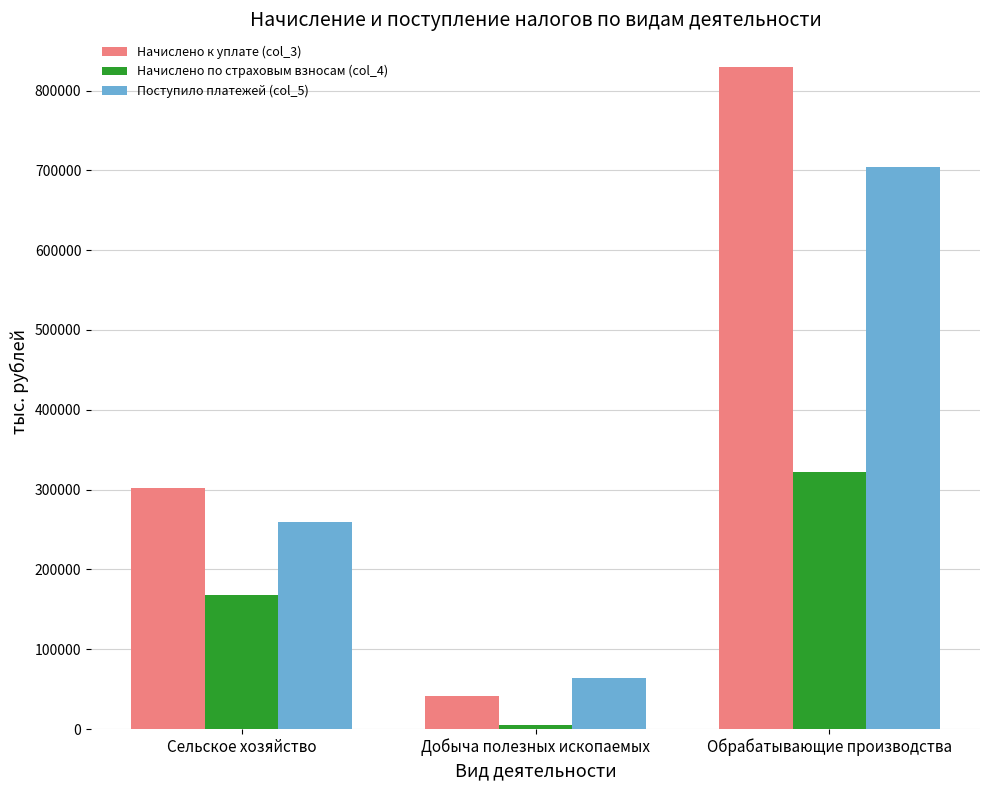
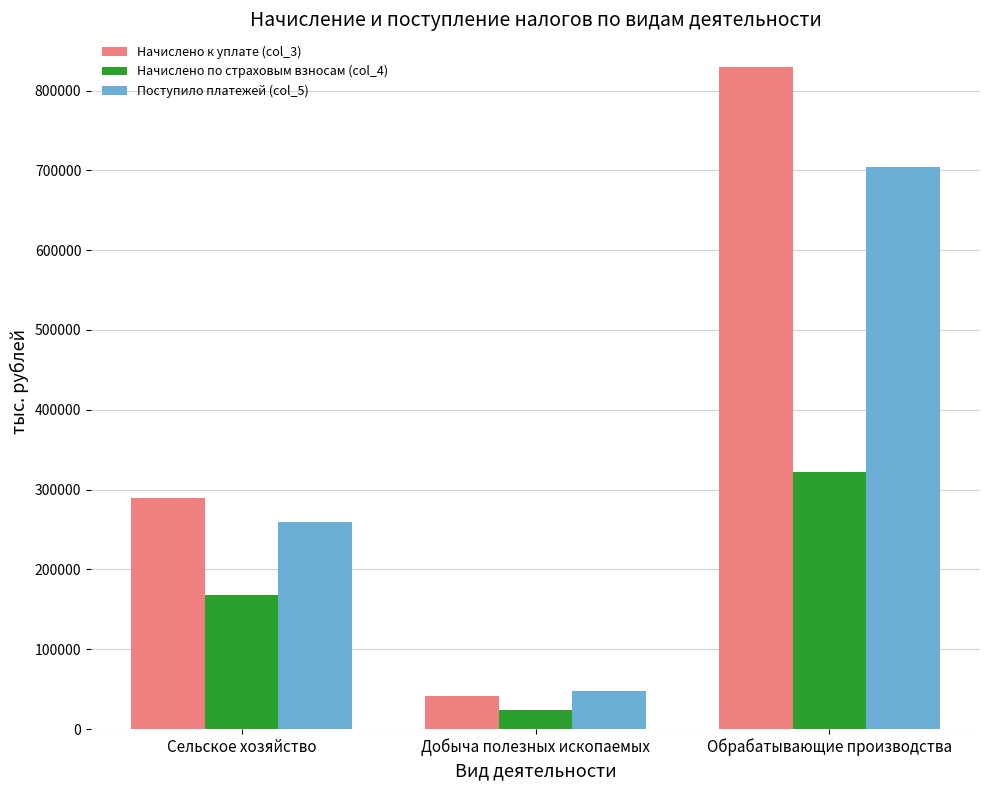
Начислено к уплате (col_3), Сельское хозяйство: 300000 -> 290000
Начислено по страховым взносам (col_4), Добыча полезных ископаемых: 10000 -> 20000
Поступило платежей (col_5), Добыча полезных ископаемых: 60000 -> 50000
